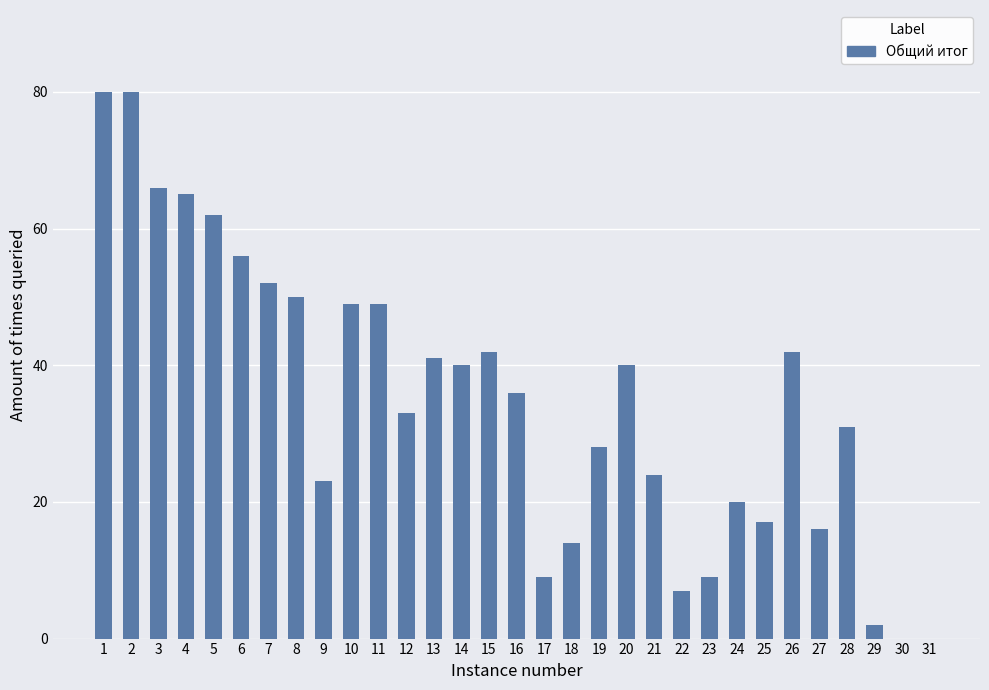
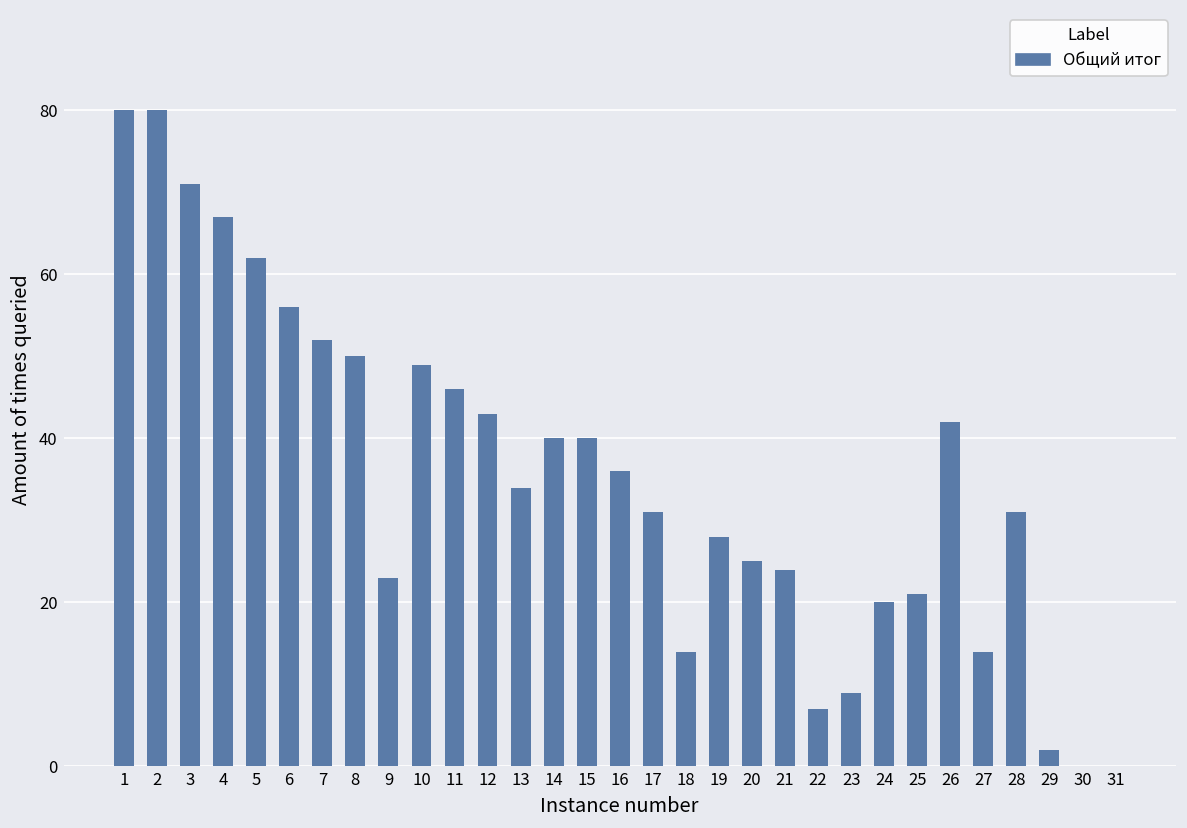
3: 66 -> 71
4: 65 -> 67
11: 49 -> 46
12: 33 -> 43
13: 41 -> 34
15: 42 -> 40
17: 9 -> 31
20: 40 -> 25
25: 17 -> 21
27: 16 -> 14
